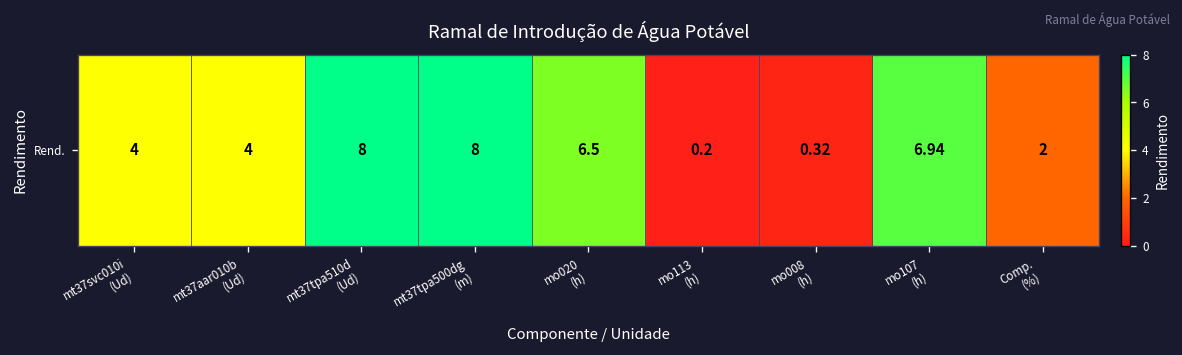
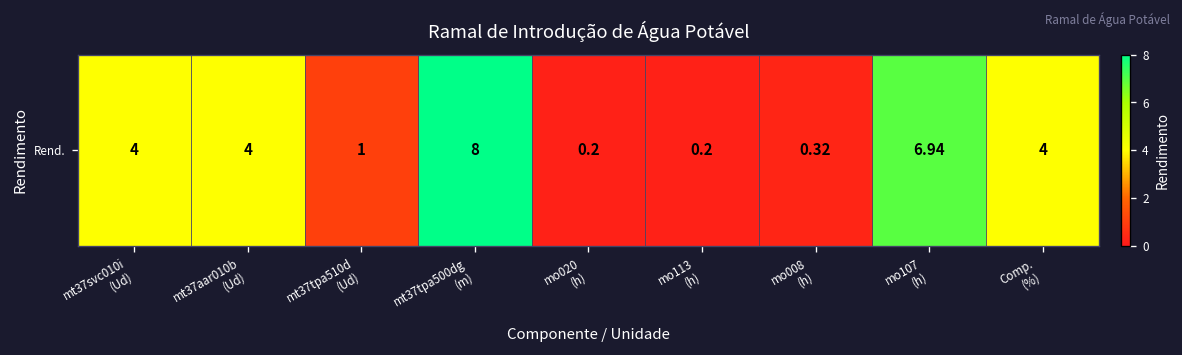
Rend., mt37tpa510d (Ud): 8 -> 1
Rend., mo020 (h): 6.5 -> 0.2
Rend., Comp. (%): 2 -> 4
